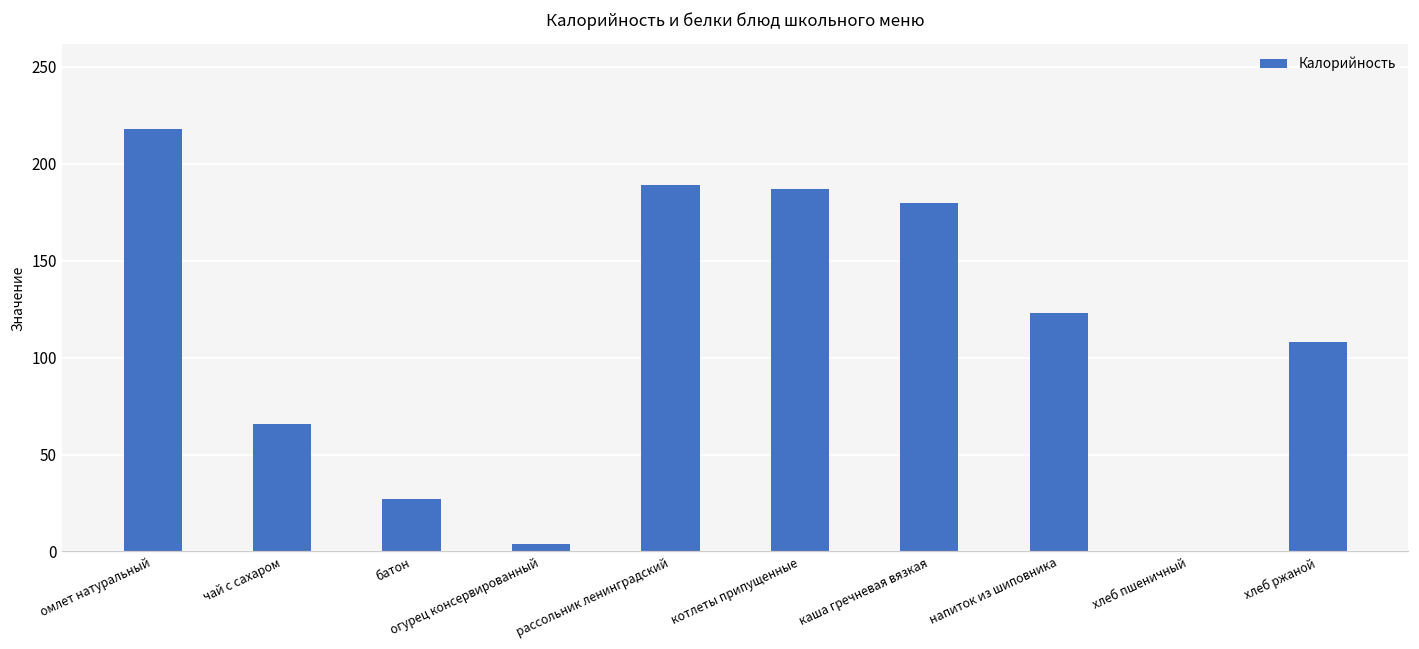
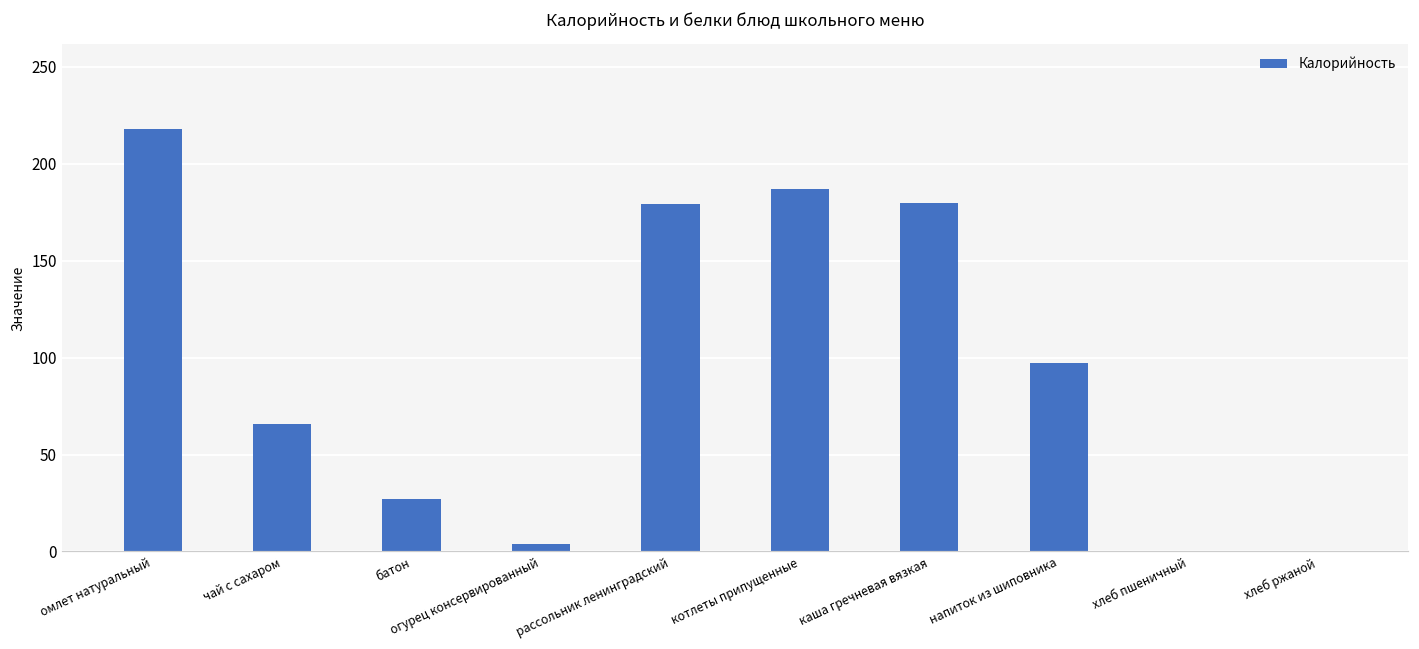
рассольник ленинградский: 189 -> 179
напиток из шиповника: 123 -> 97
хлеб ржаной: 108 -> 0
